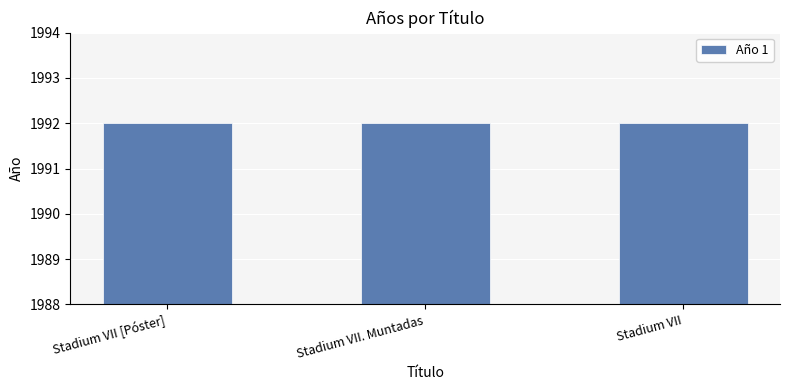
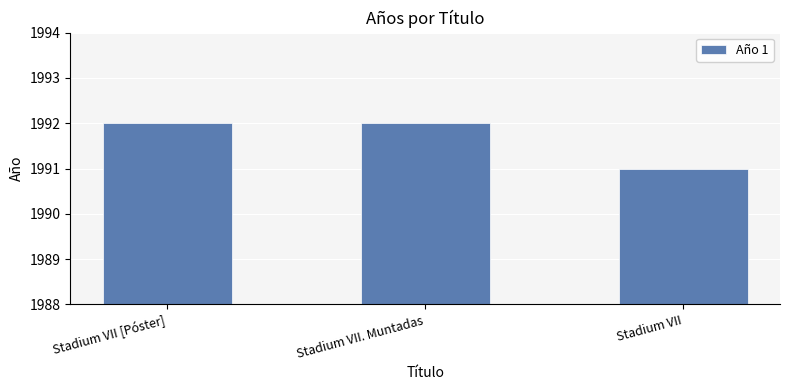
Stadium VII: 1992 -> 1991
